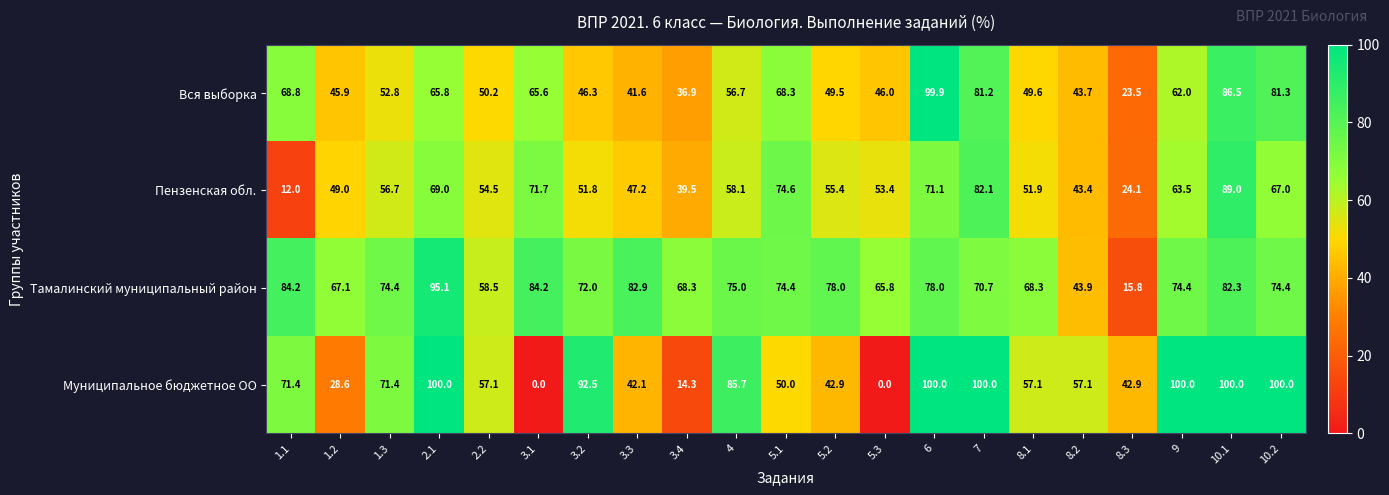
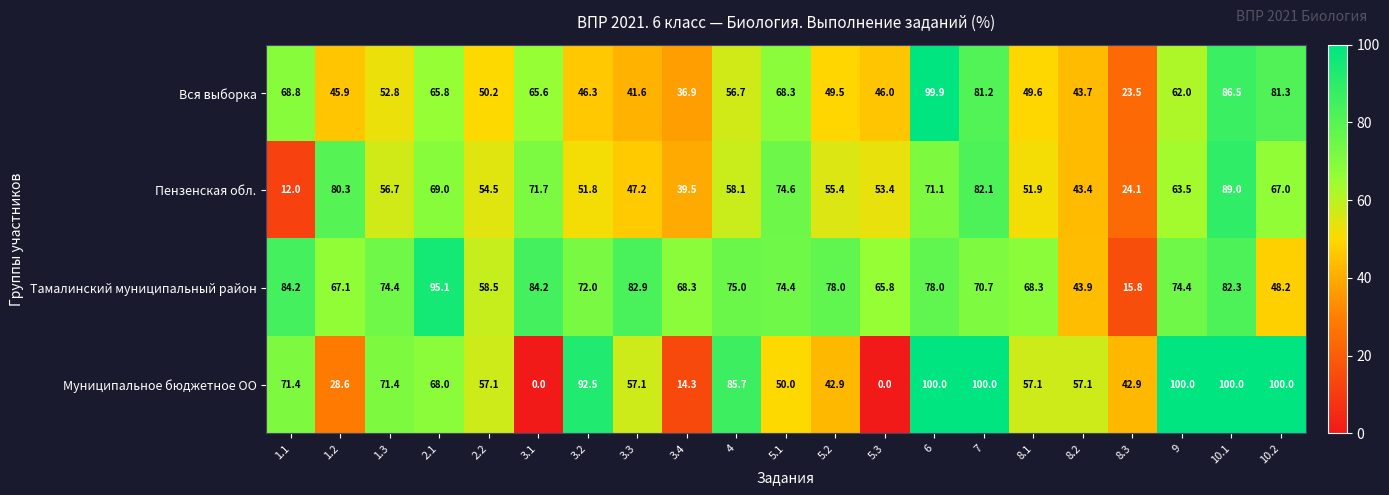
Пензенская обл., 1.2: 49.0 -> 80.3
Тамалинский муниципальный район, 10.2: 74.4 -> 48.2
Муниципальное бюджетное ОО, 2.1: 100.0 -> 68.0
Муниципальное бюджетное ОО, 3.3: 42.1 -> 57.1
